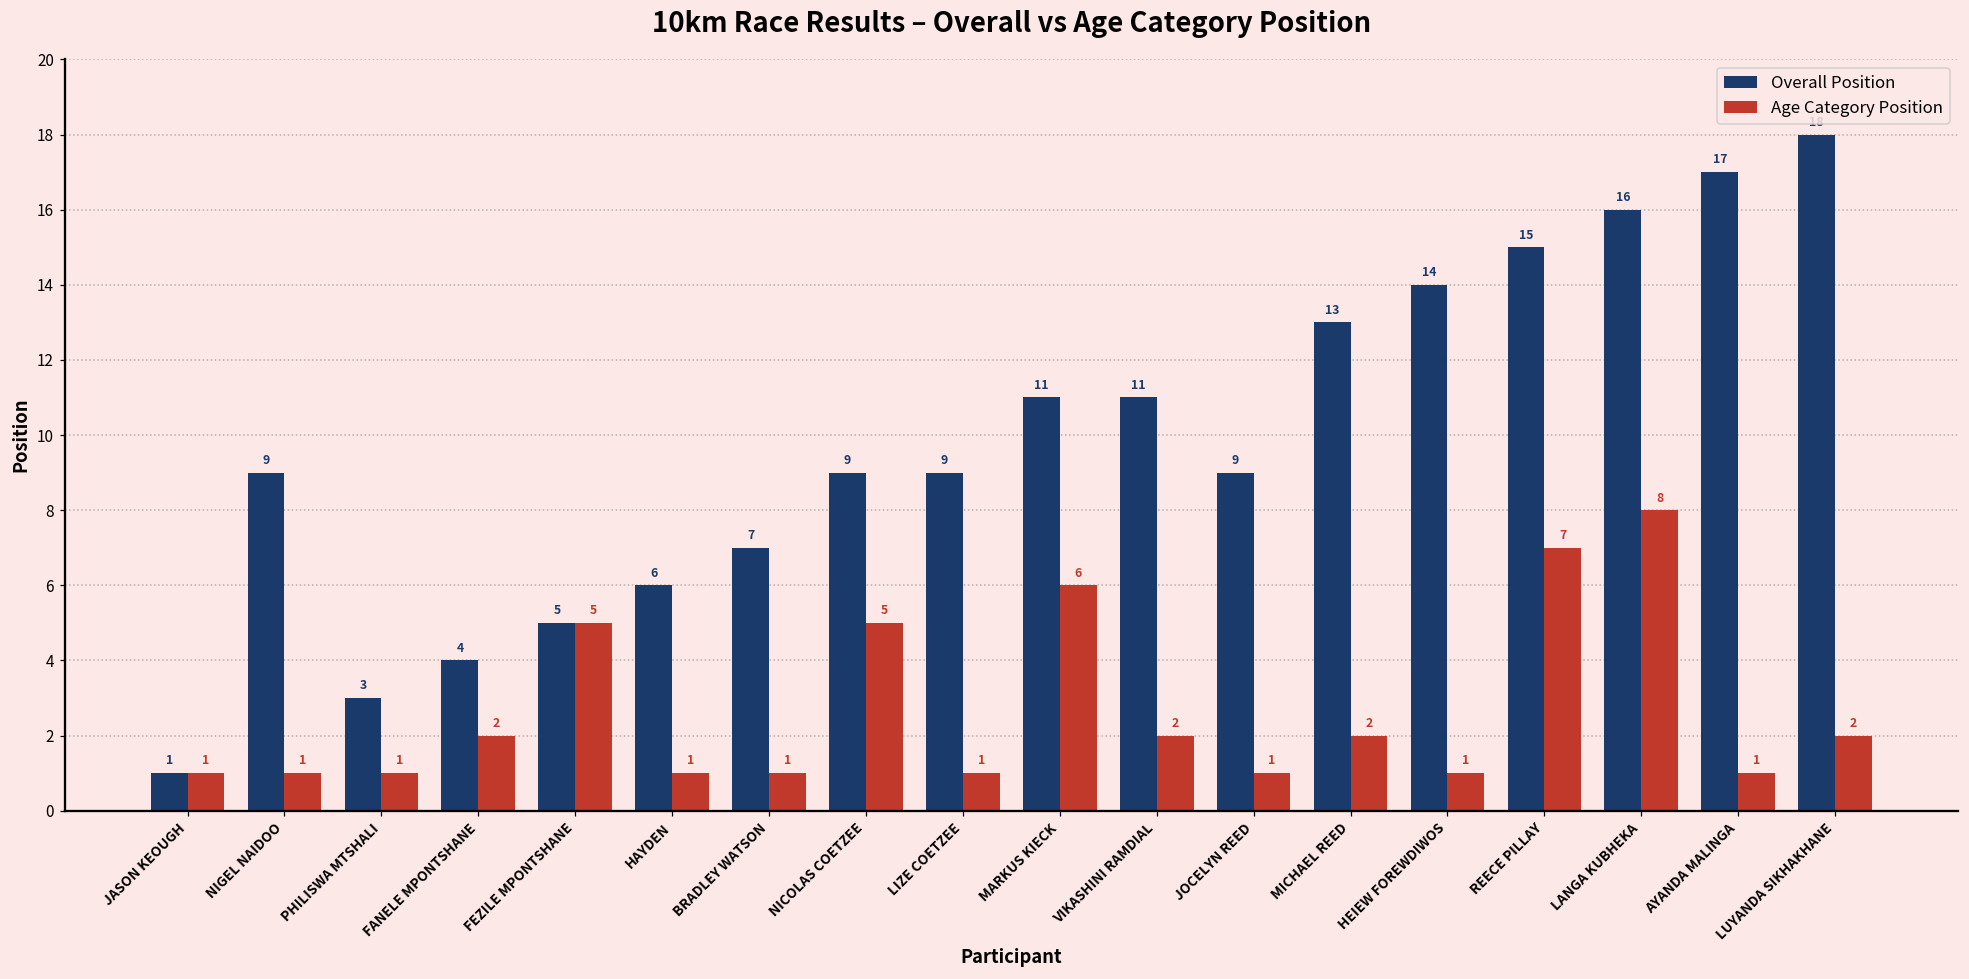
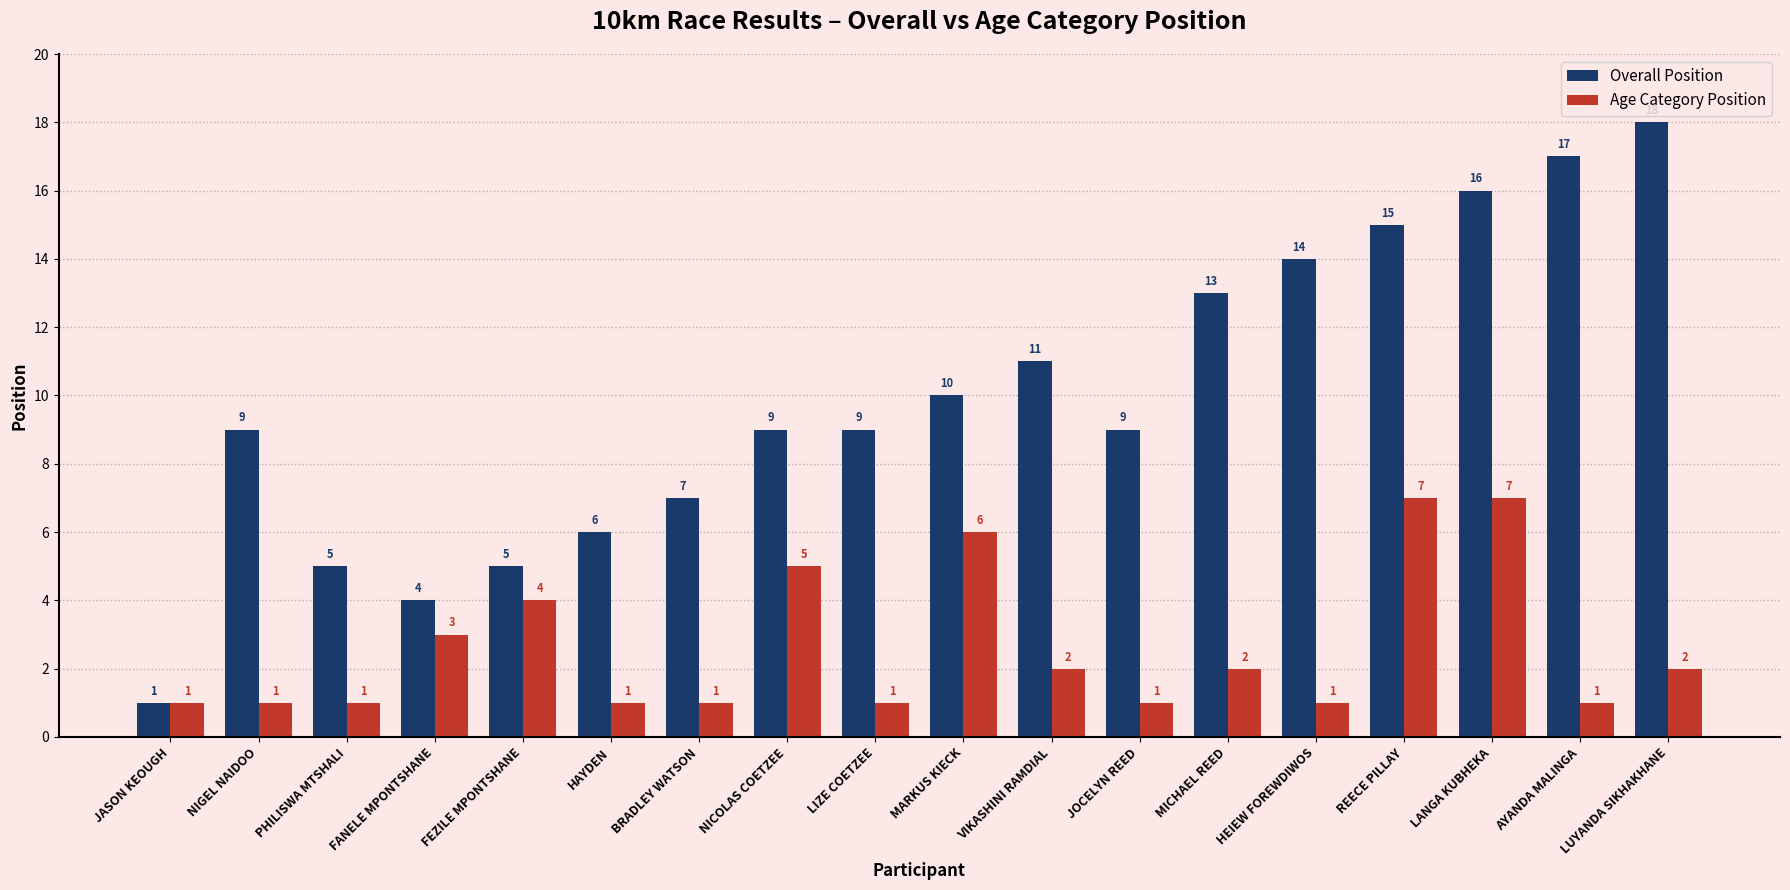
Overall Position, PHILISWA MTSHALI: 3 -> 5
Age Category Position, FANELE MPONTSHANE: 2 -> 3
Age Category Position, FEZILE MPONTSHANE: 5 -> 4
Overall Position, MARKUS KIECK: 11 -> 10
Age Category Position, LANGA KUBHEKA: 8 -> 7
